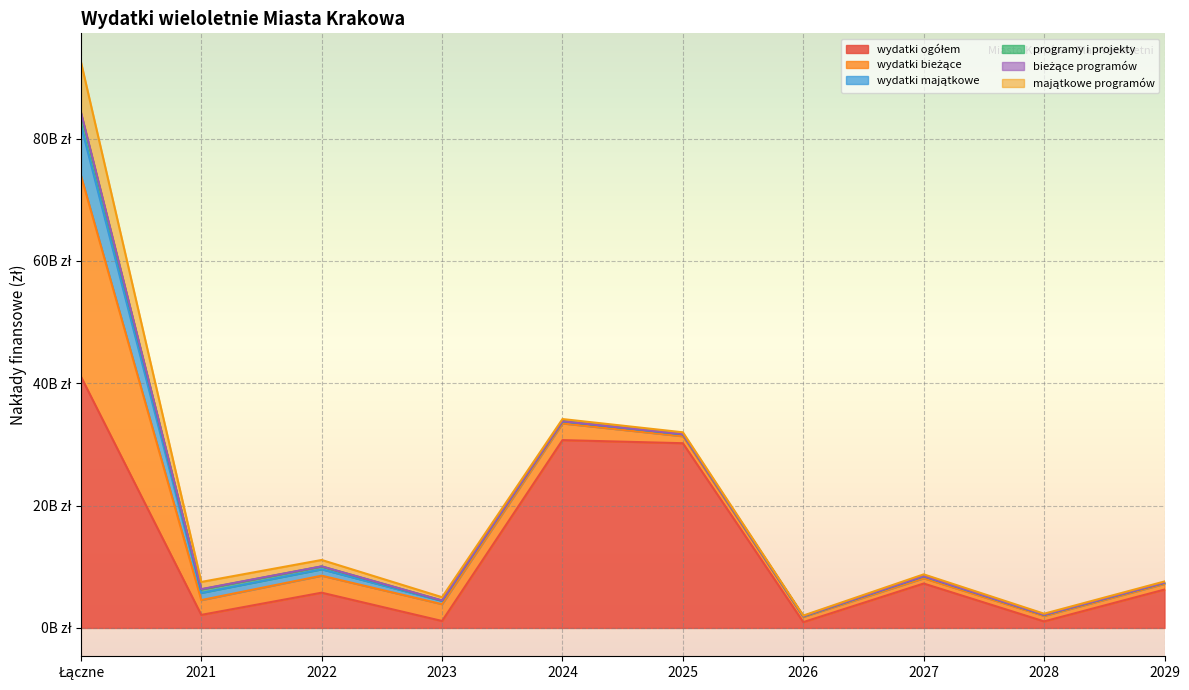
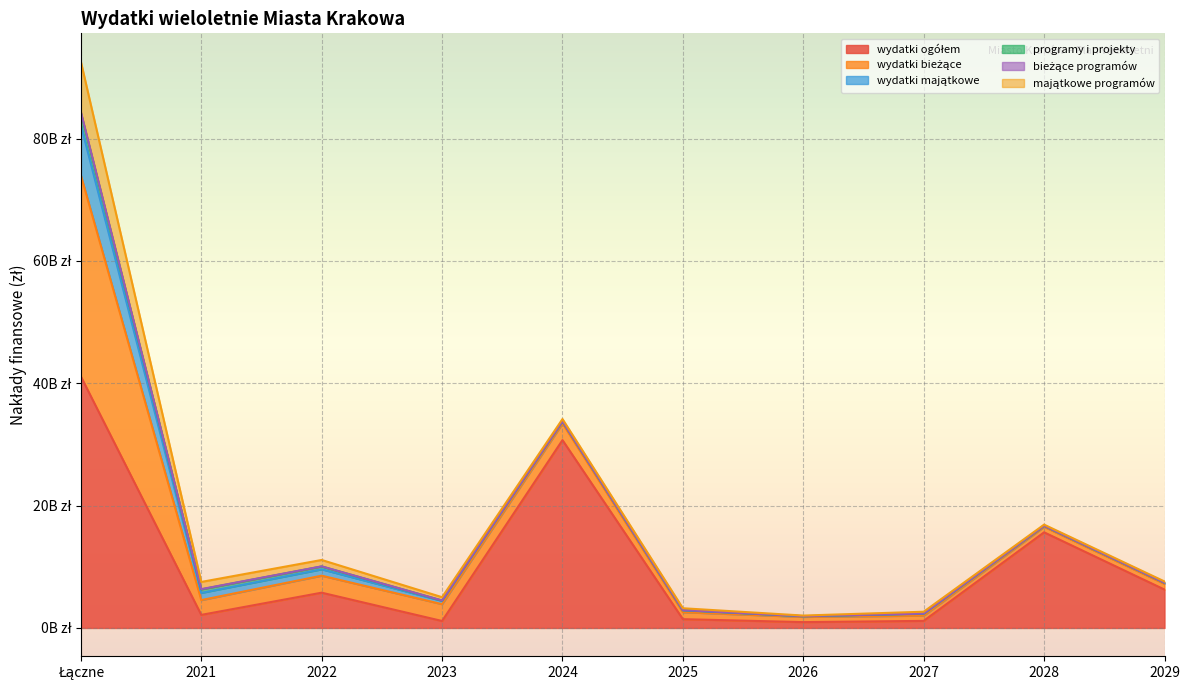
wydatki ogółem, 2025: 30B zł -> 1B zł
wydatki ogółem, 2027: 7B zł -> 1B zł
wydatki ogółem, 2028: 1B zł -> 16B zł
